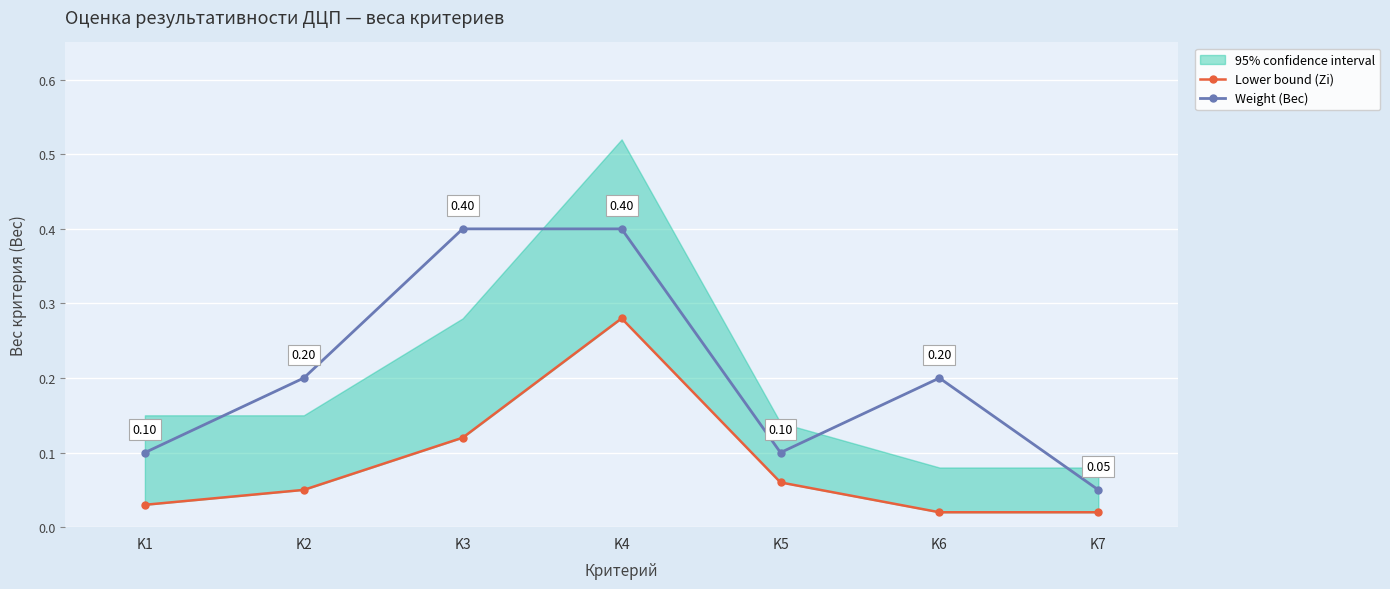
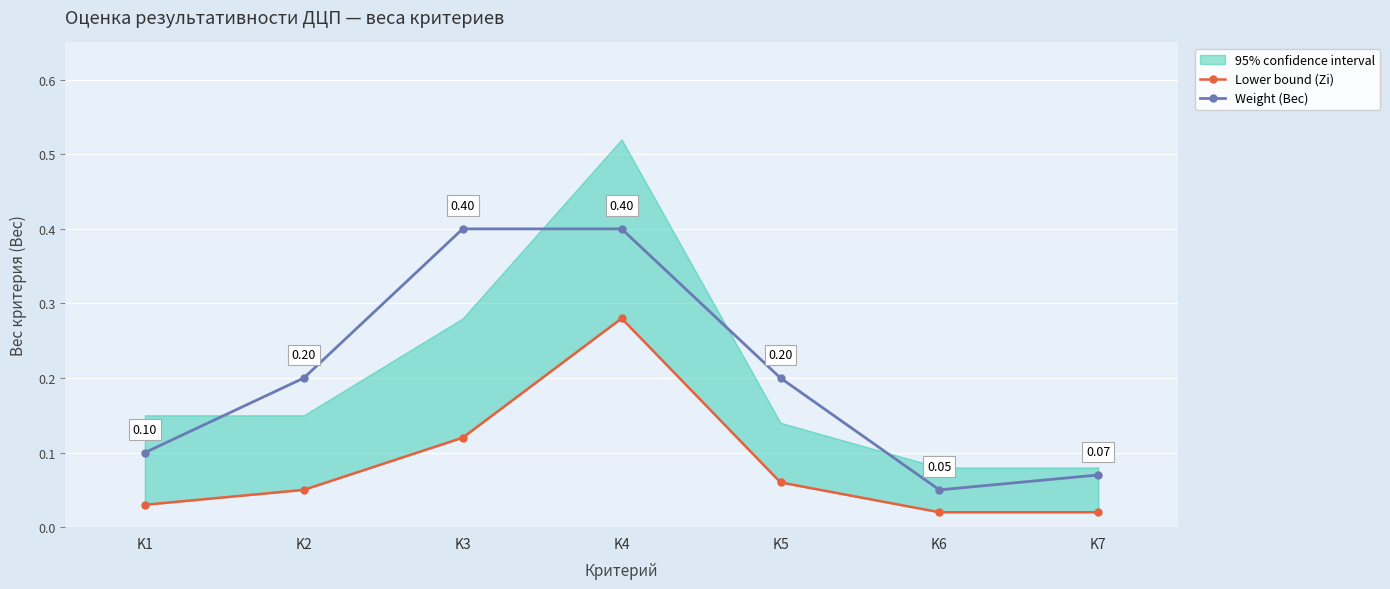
Weight (Вес), K5: 0.10 -> 0.20
Weight (Вес), K6: 0.20 -> 0.05
Weight (Вес), K7: 0.05 -> 0.07
